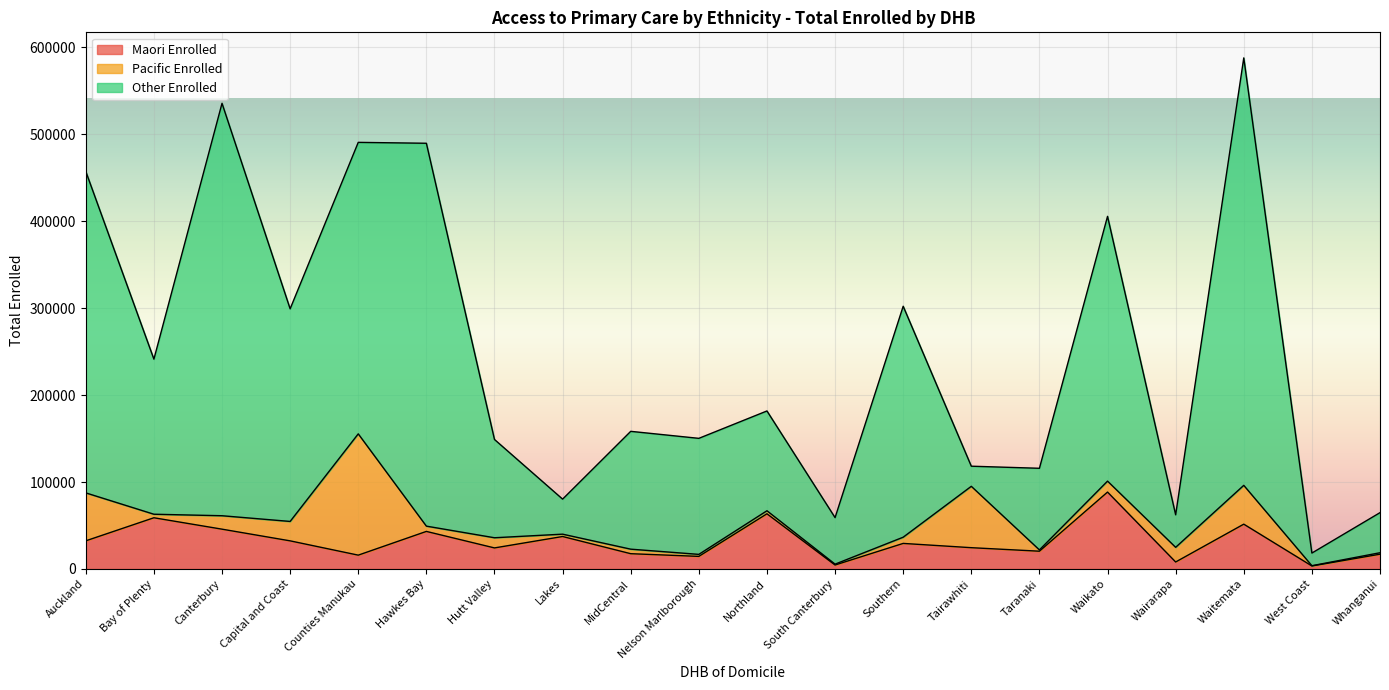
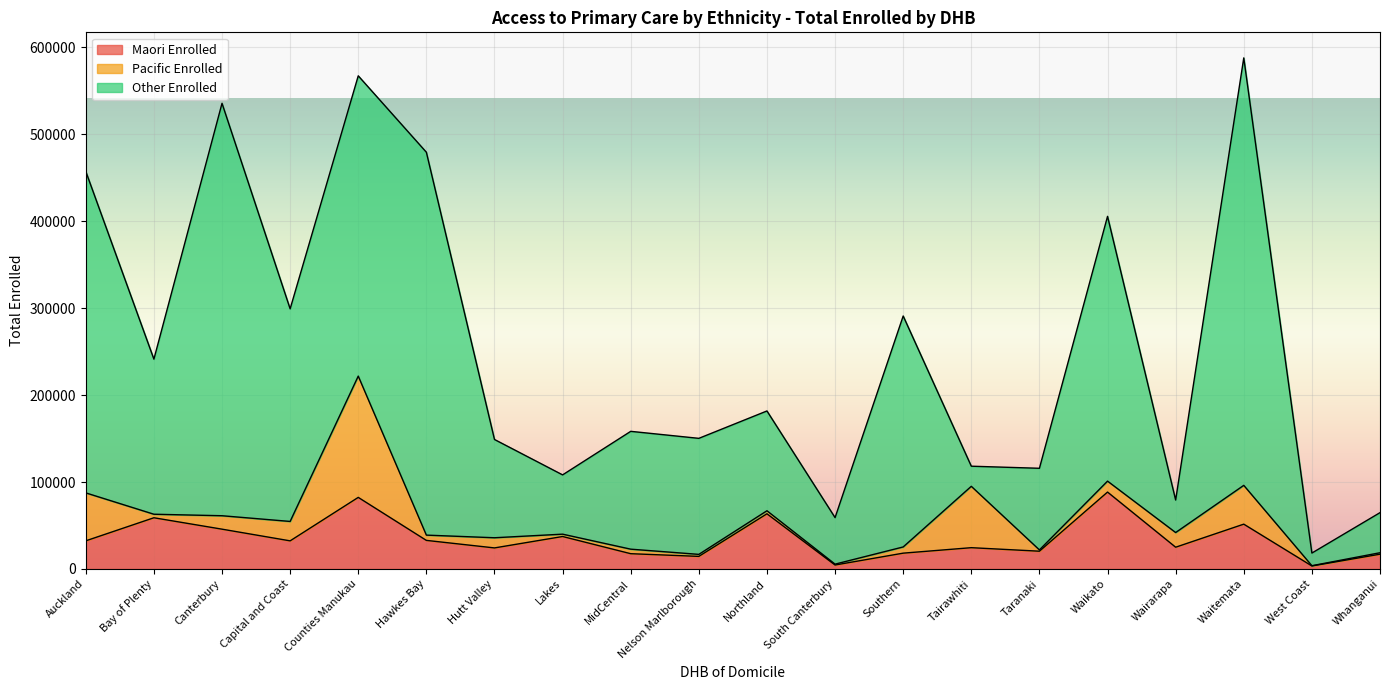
Maori Enrolled, Counties Manukau: 20000 -> 80000
Other Enrolled, Counties Manukau: 340000 -> 350000
Maori Enrolled, Hawkes Bay: 40000 -> 30000
Other Enrolled, Lakes: 40000 -> 70000
Maori Enrolled, Southern: 30000 -> 20000
Maori Enrolled, Wairarapa: 10000 -> 30000
